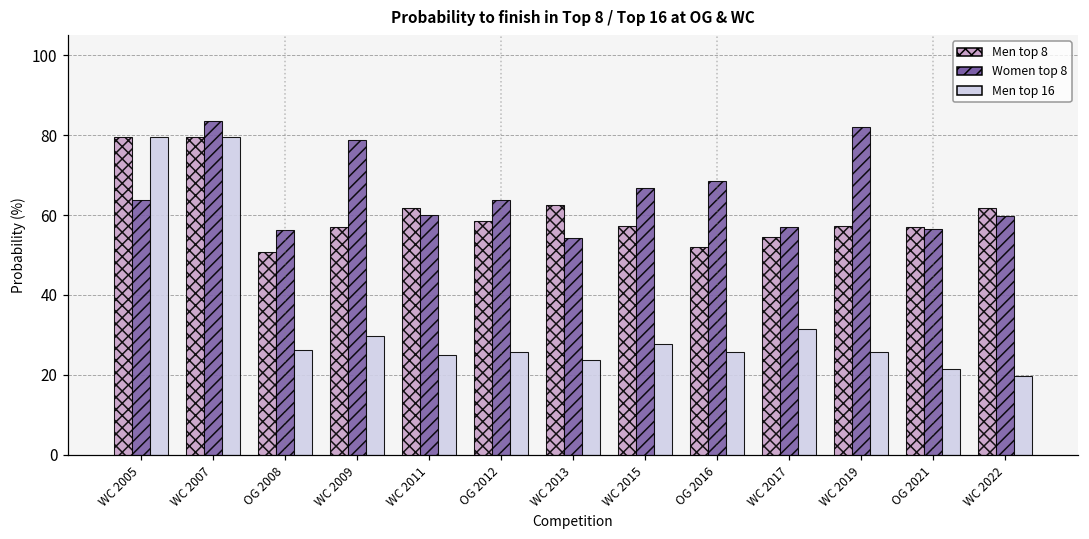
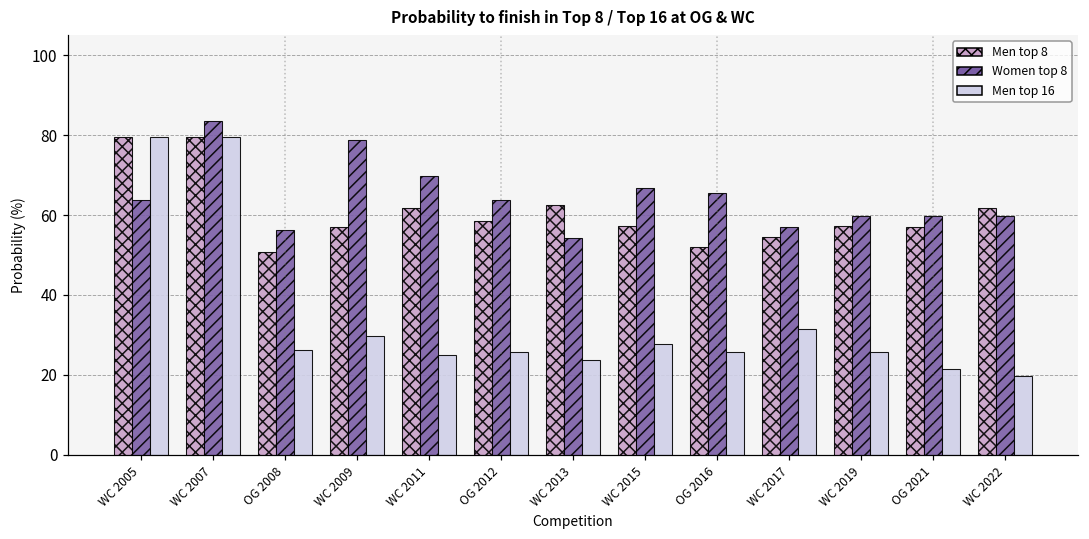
Women top 8, WC 2011: 60 -> 70
Women top 8, OG 2016: 68 -> 66
Women top 8, WC 2019: 82 -> 60
Women top 8, OG 2021: 57 -> 60
